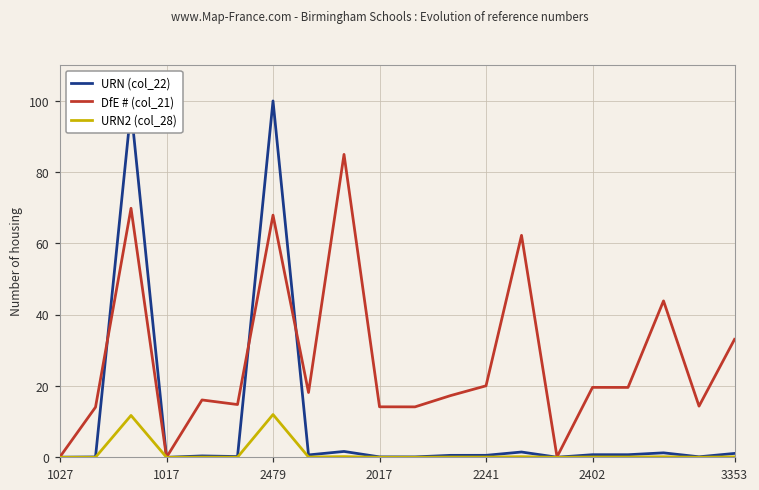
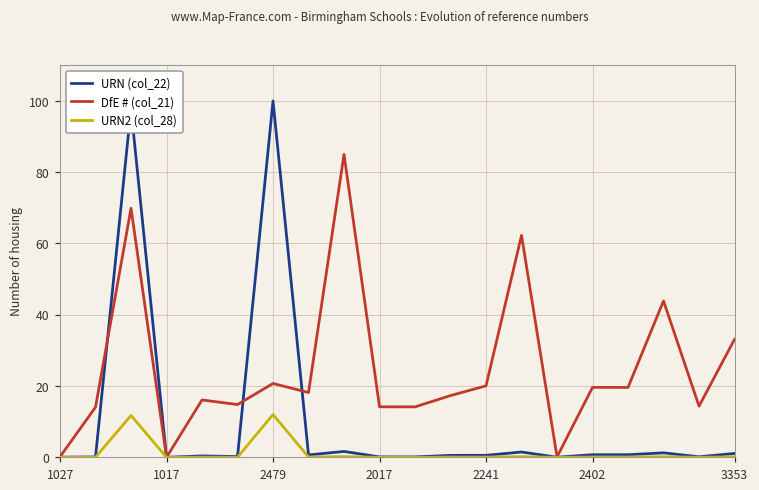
DfE # (col_21), 2479: 68 -> 21
